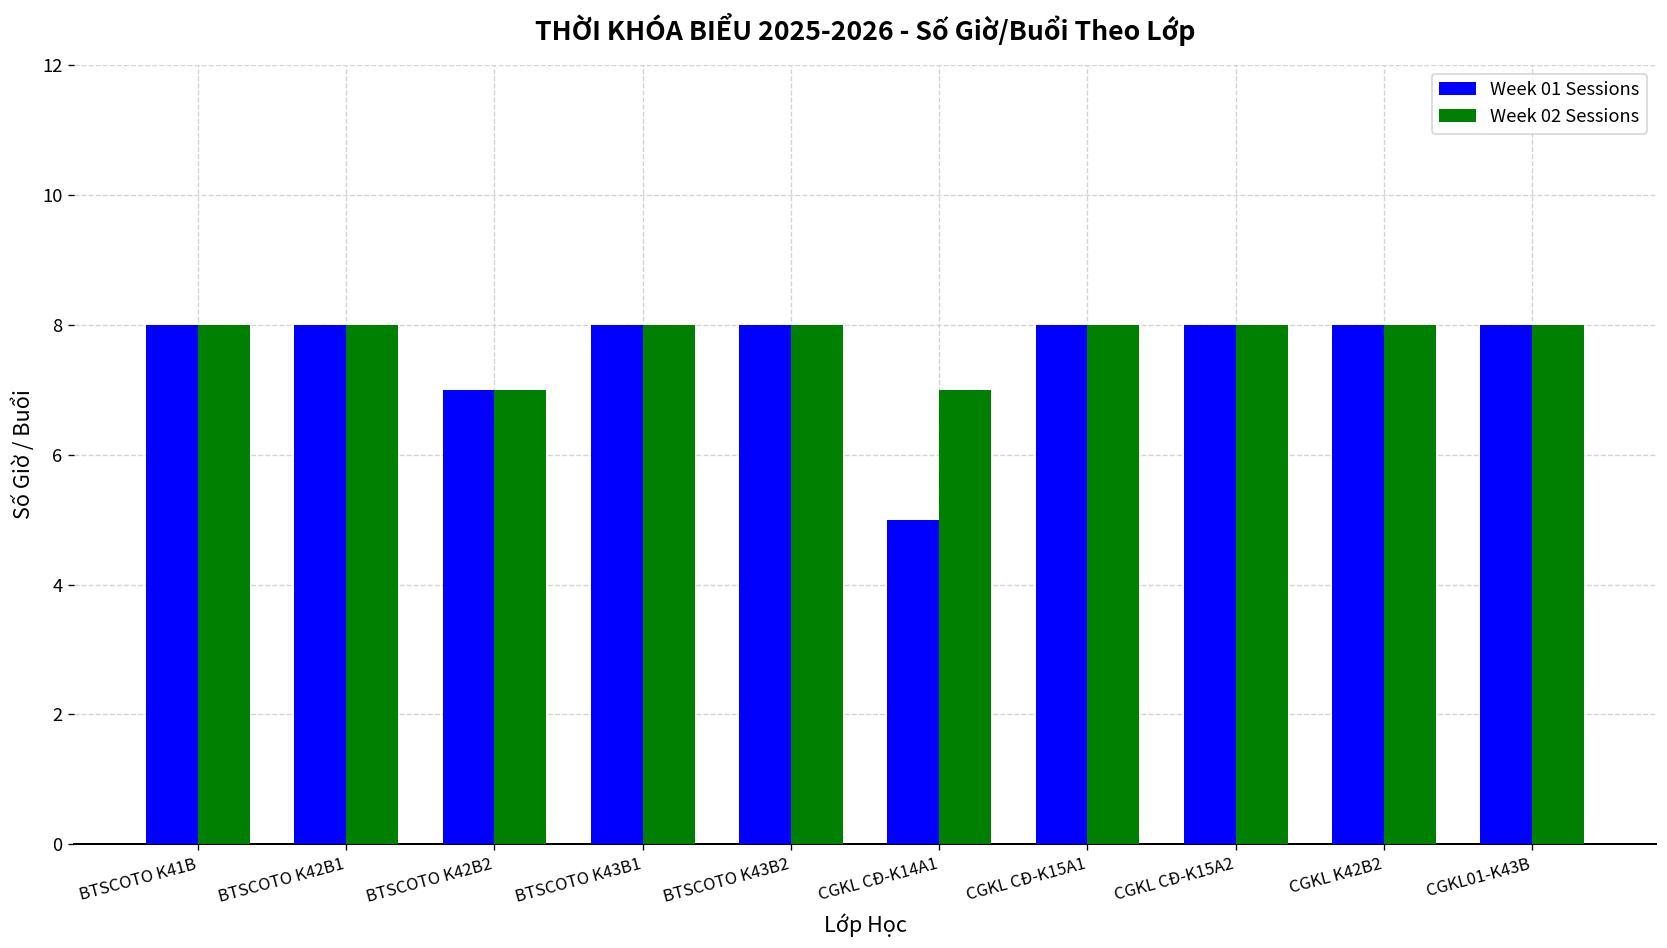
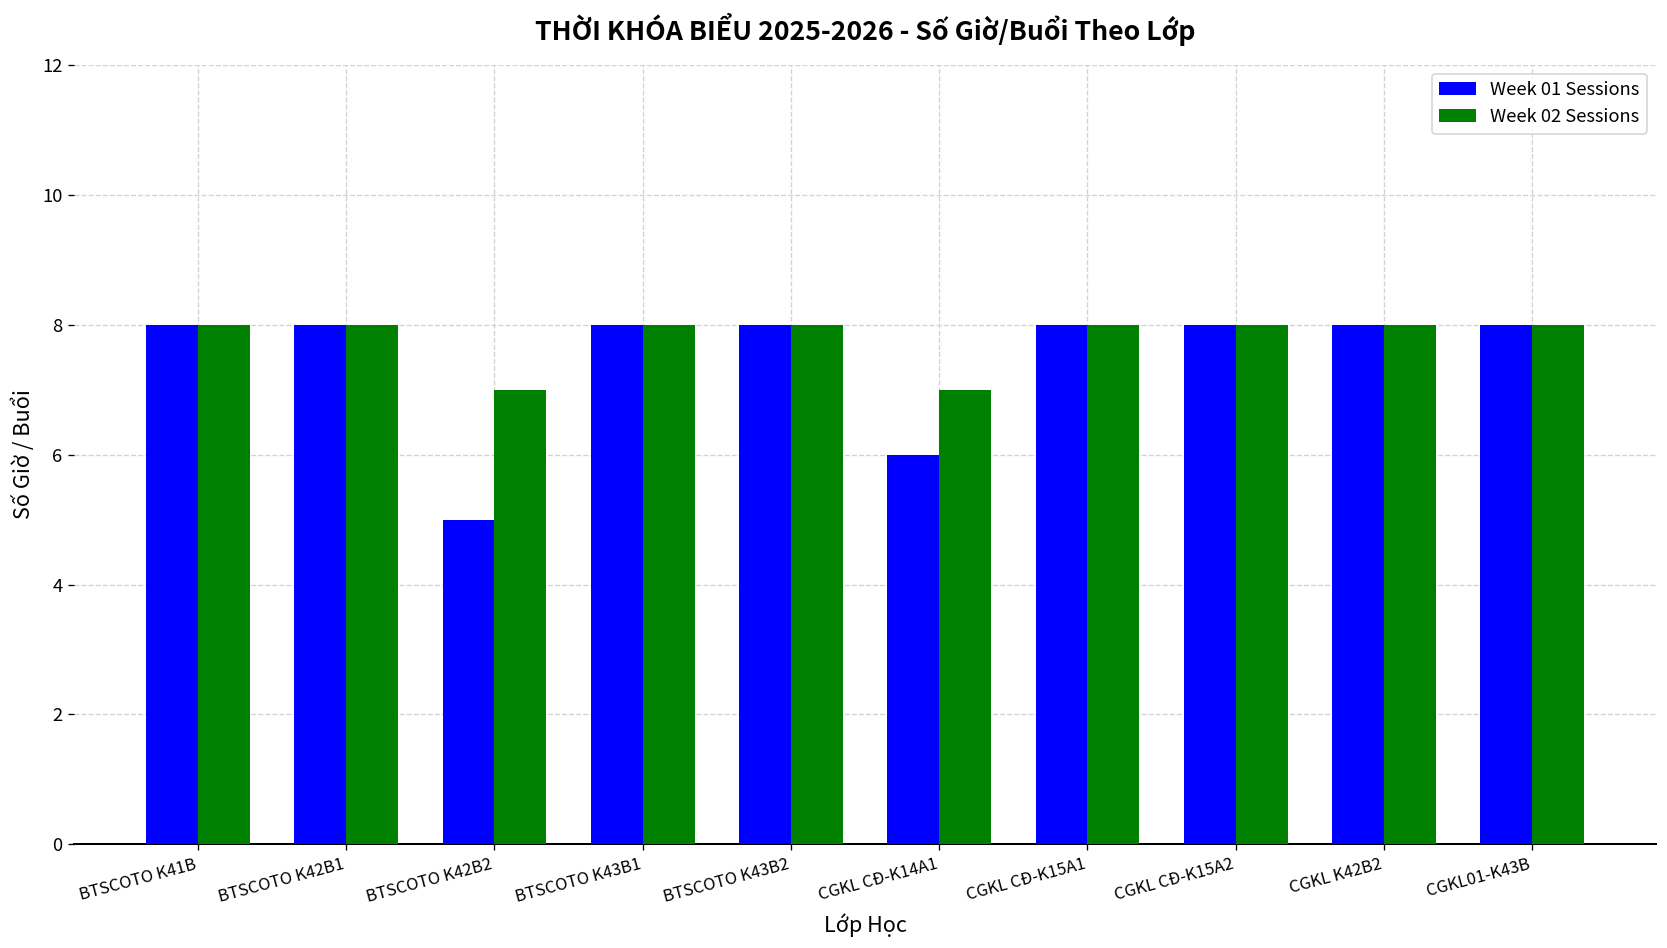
Week 01 Sessions, BTSCOTO K42B2: 7 -> 5
Week 01 Sessions, CGKL CĐ-K14A1: 5 -> 6
